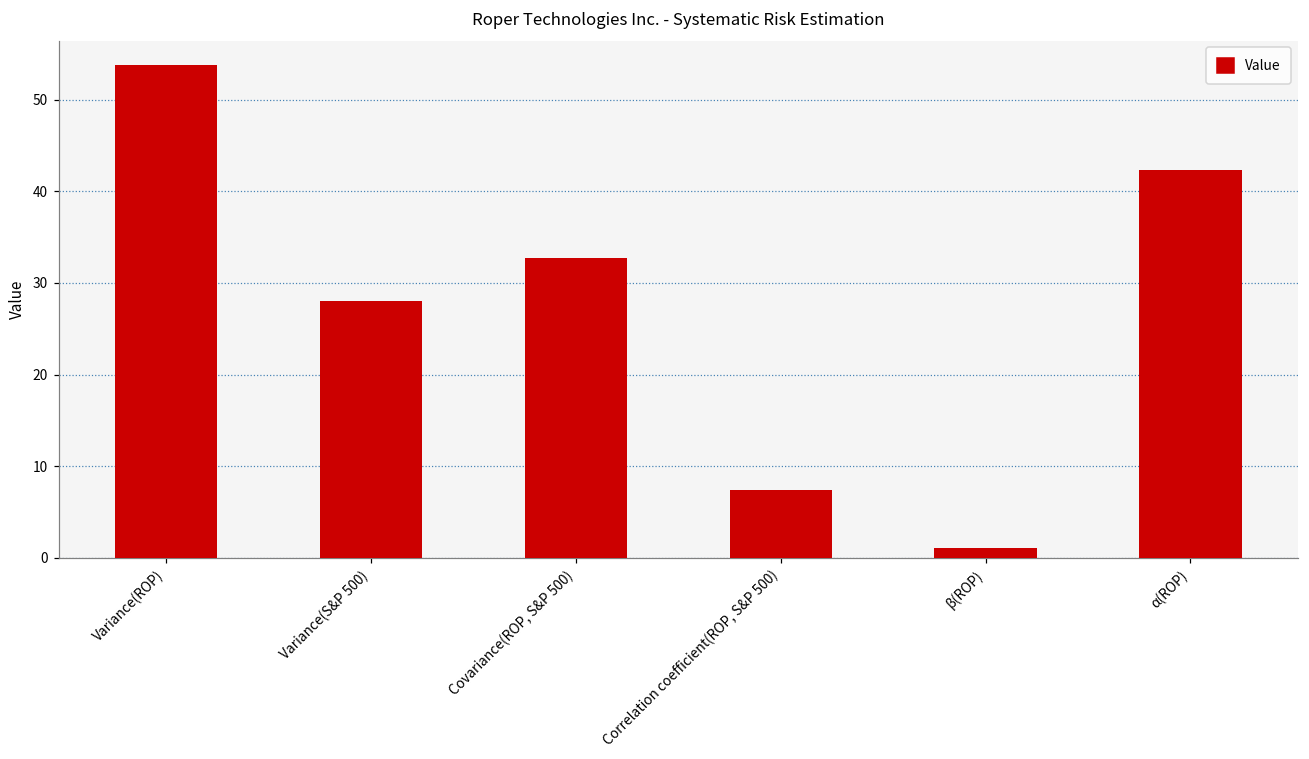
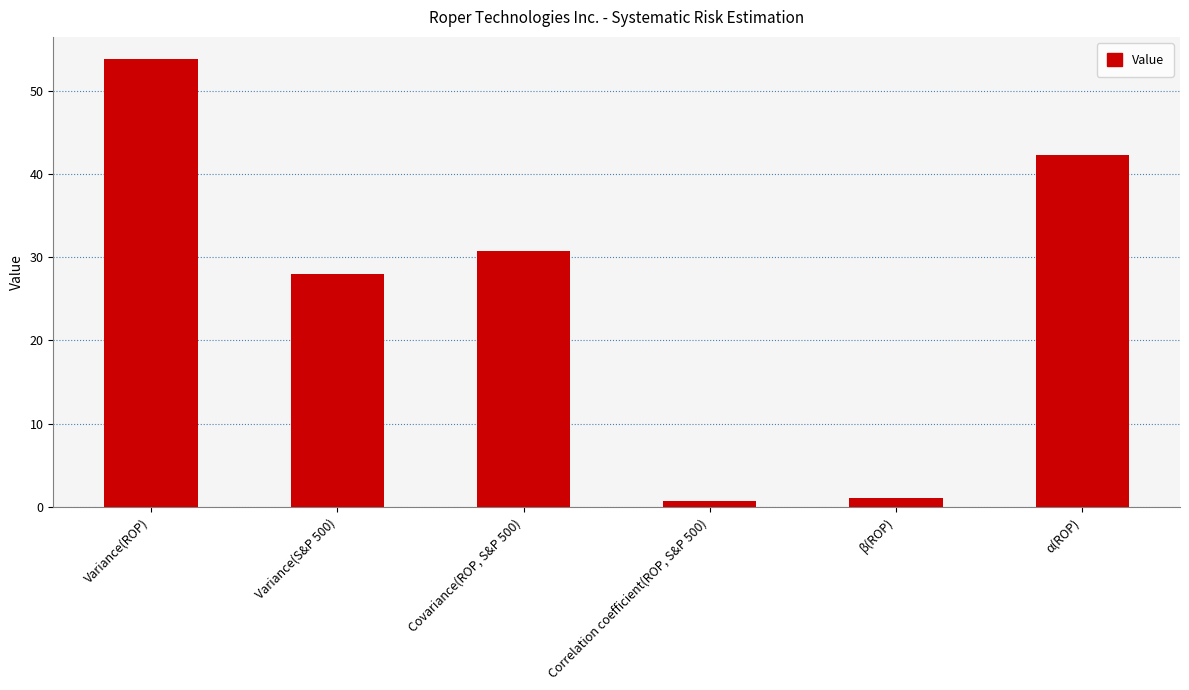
Covariance(ROP, S&P 500): 33 -> 31
Correlation coefficient(ROP, S&P 500): 7 -> 1
